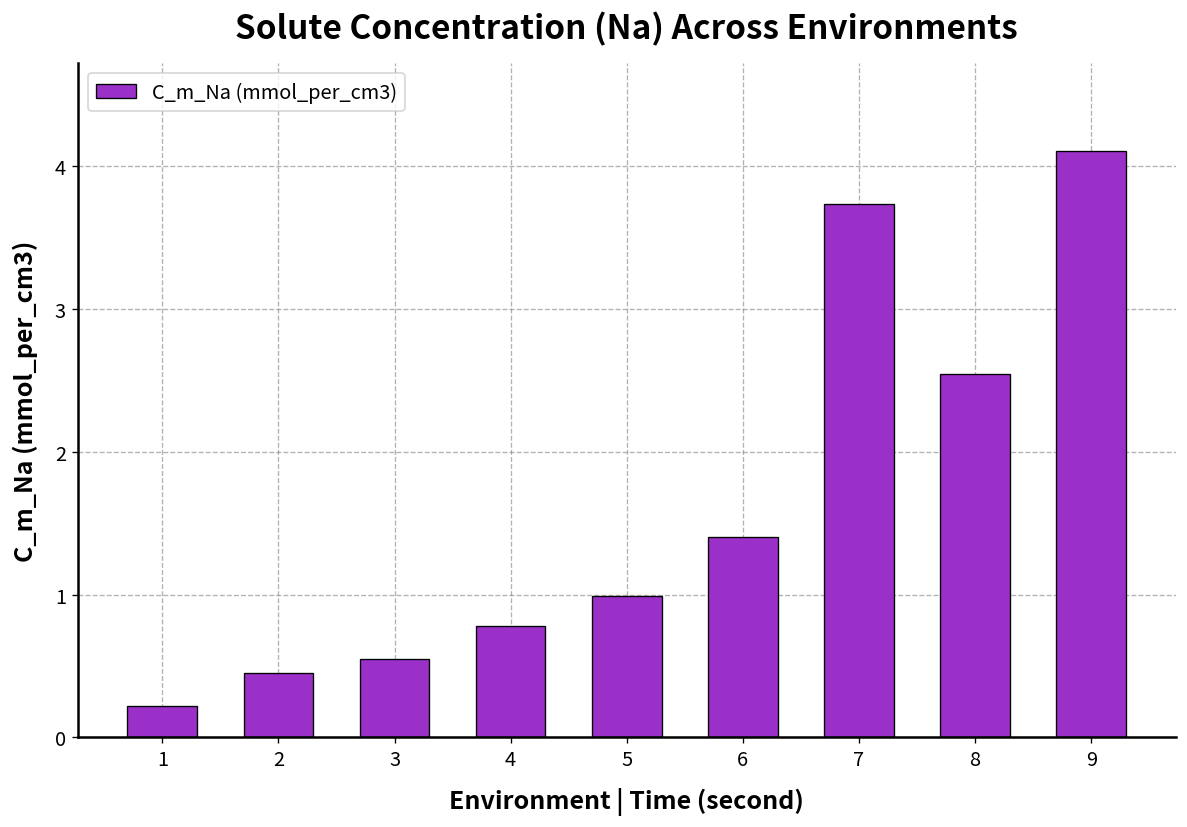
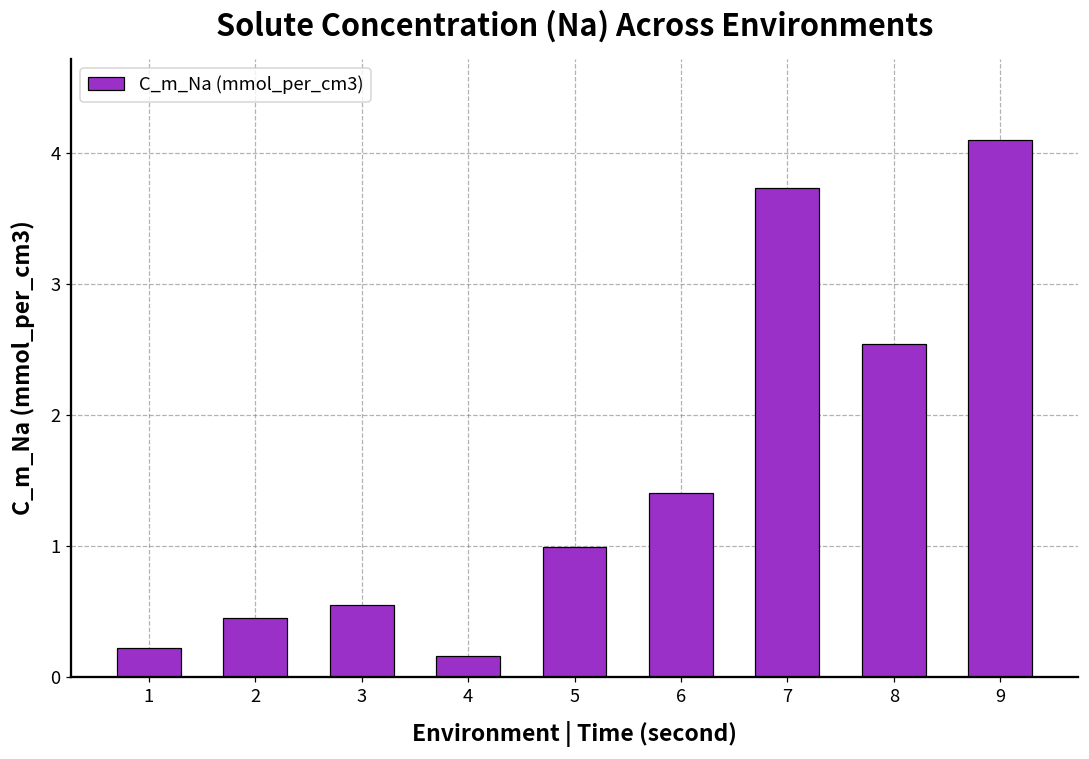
4: 0.78 -> 0.16
